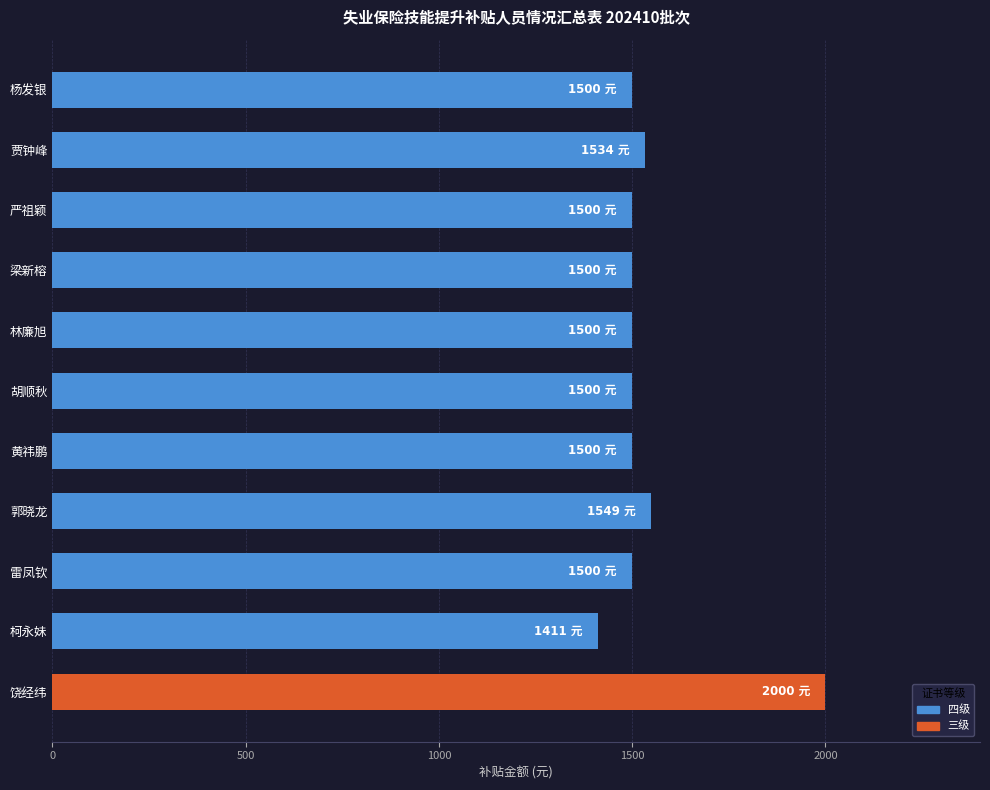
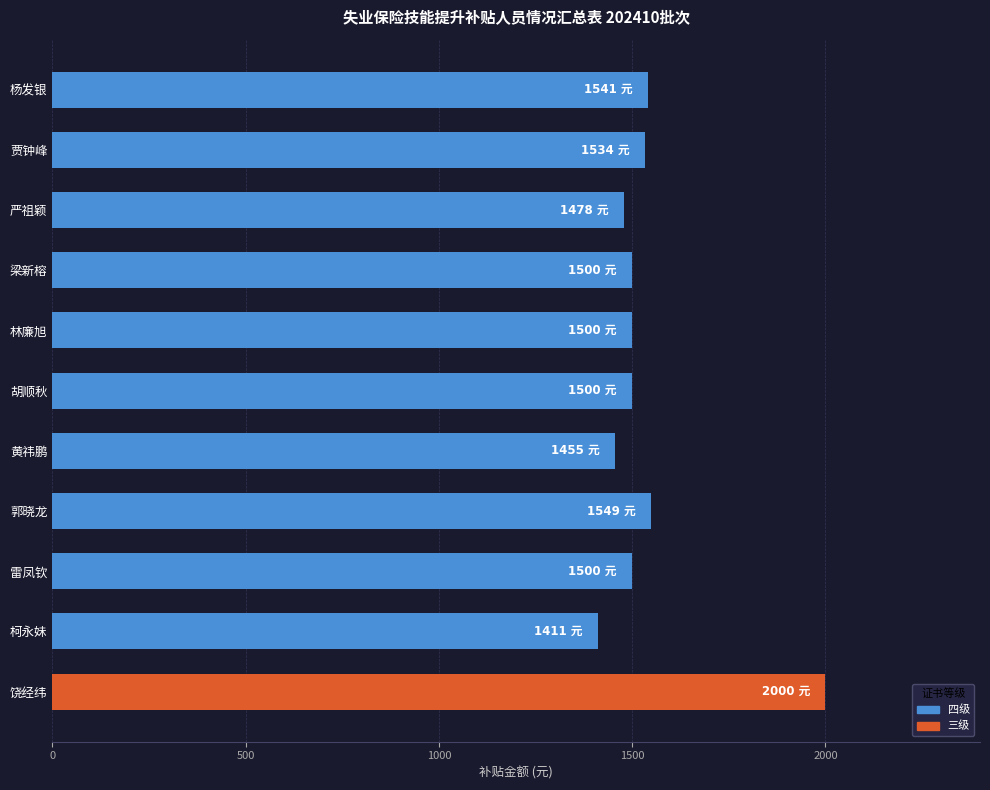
杨发银: 1500 -> 1541
严祖颖: 1500 -> 1478
黄祎鹏: 1500 -> 1455
